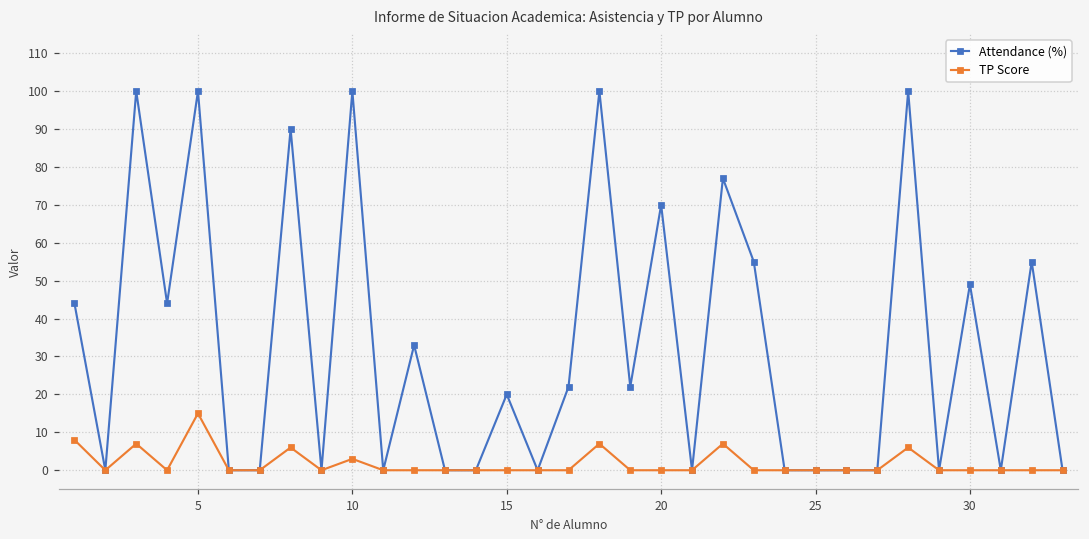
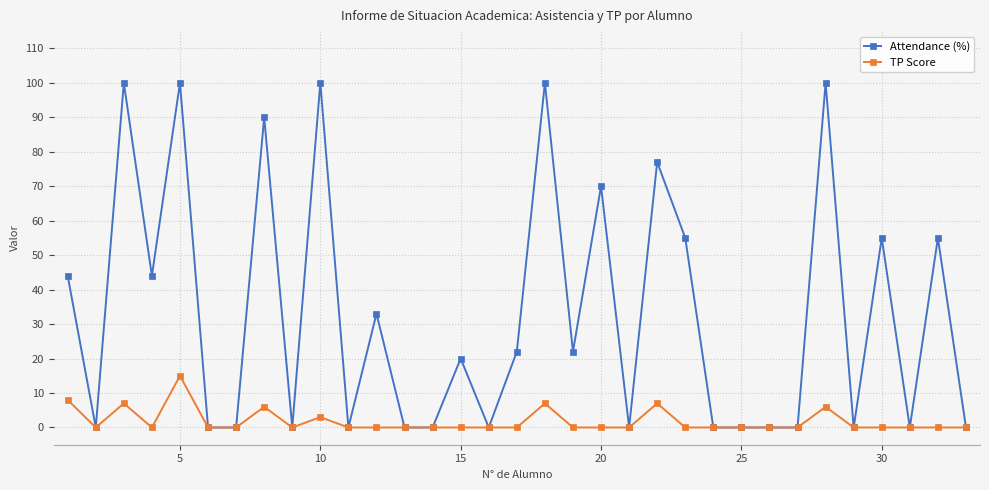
Attendance (%), 30: 49 -> 55
